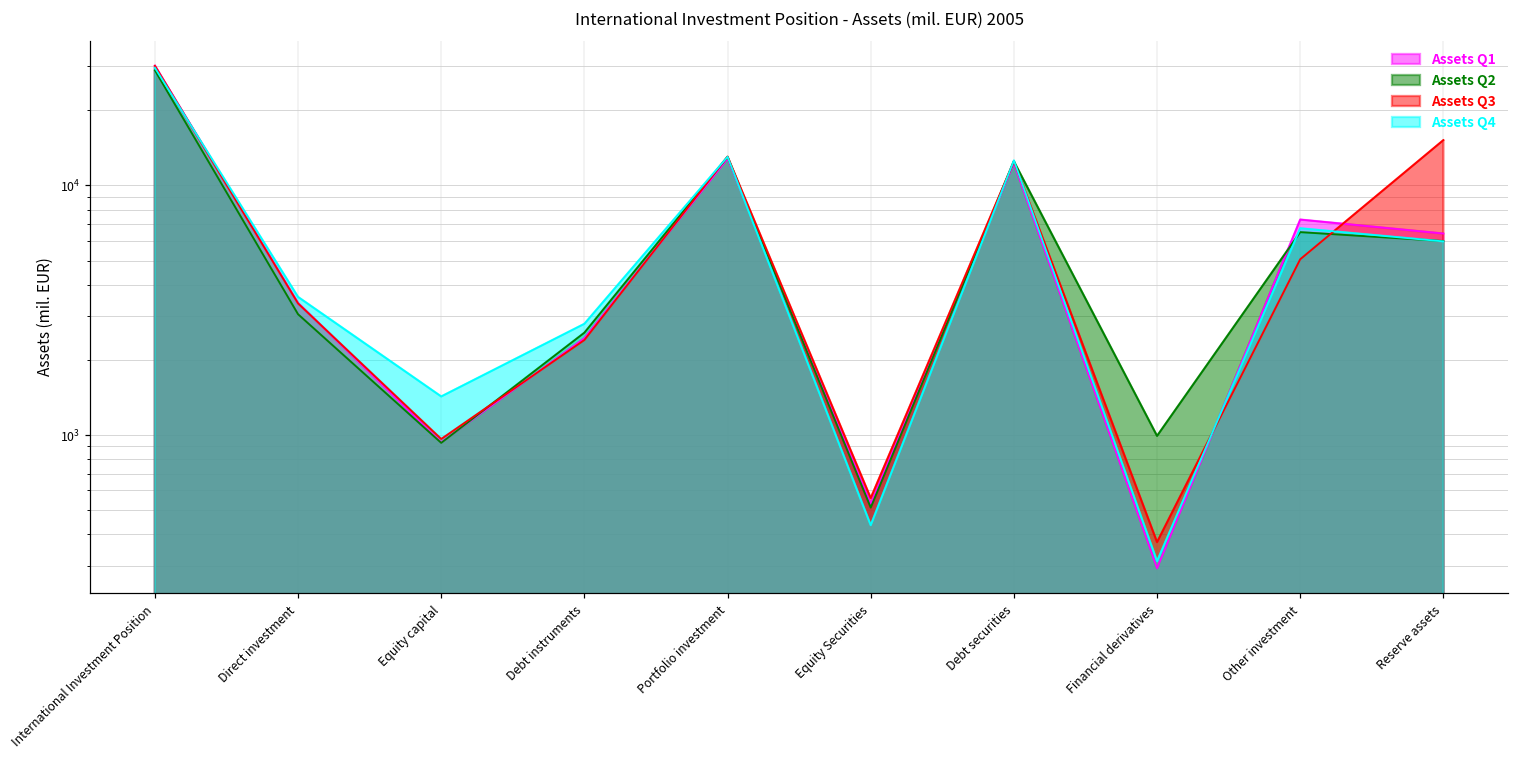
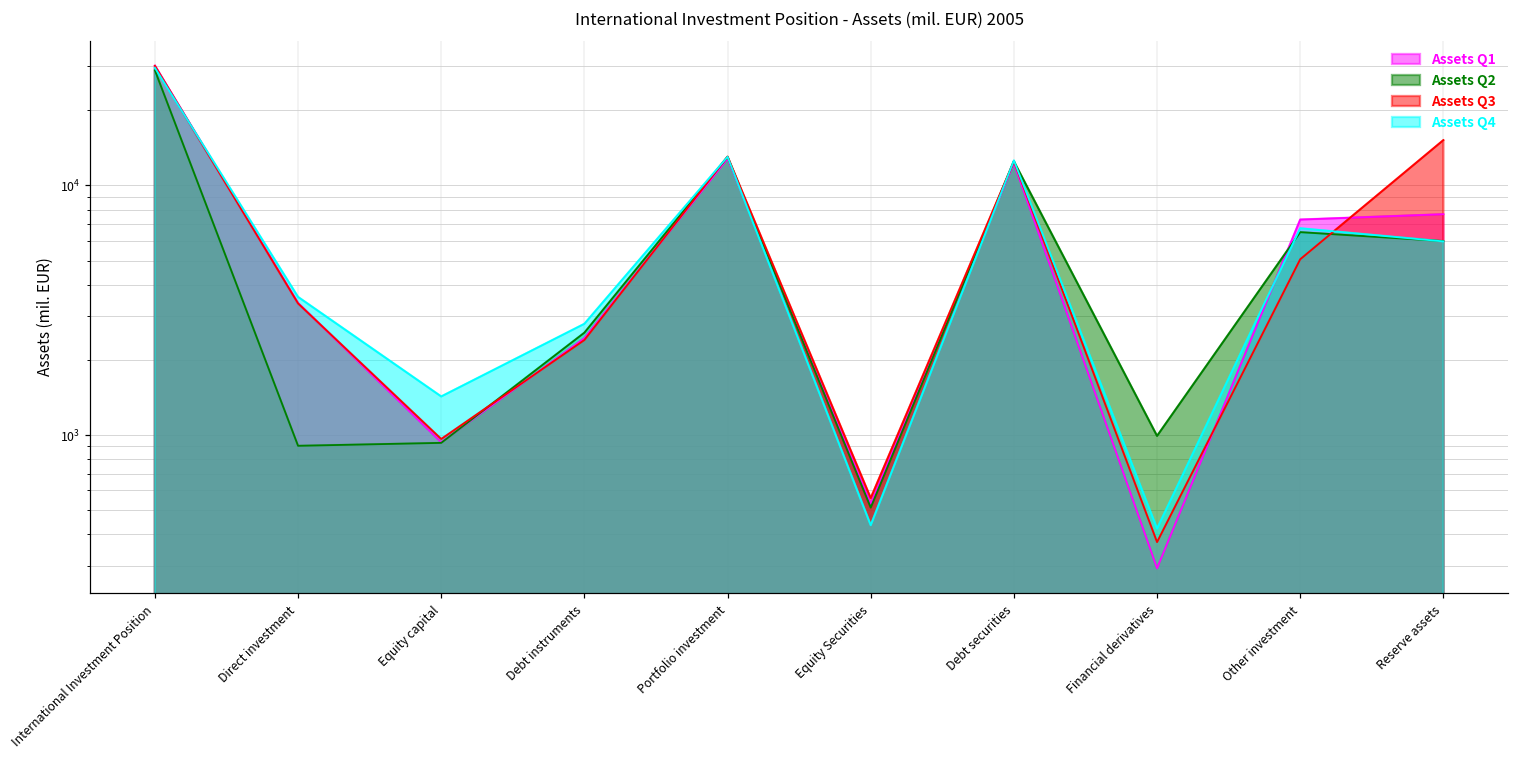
Assets Q2, Direct investment: 3000 -> 910
Assets Q4, Financial derivatives: 310 -> 420
Assets Q1, Reserve assets: 6400 -> 7700
